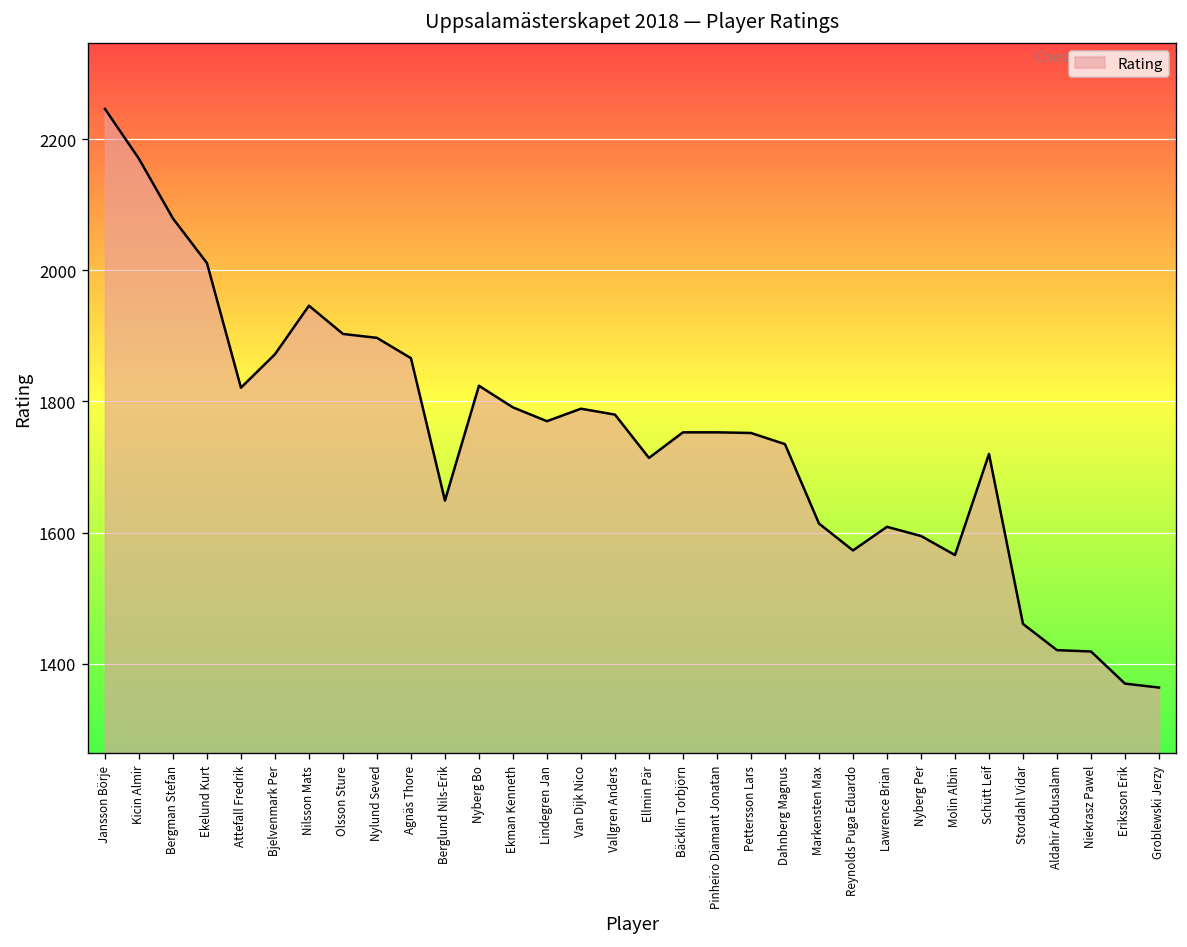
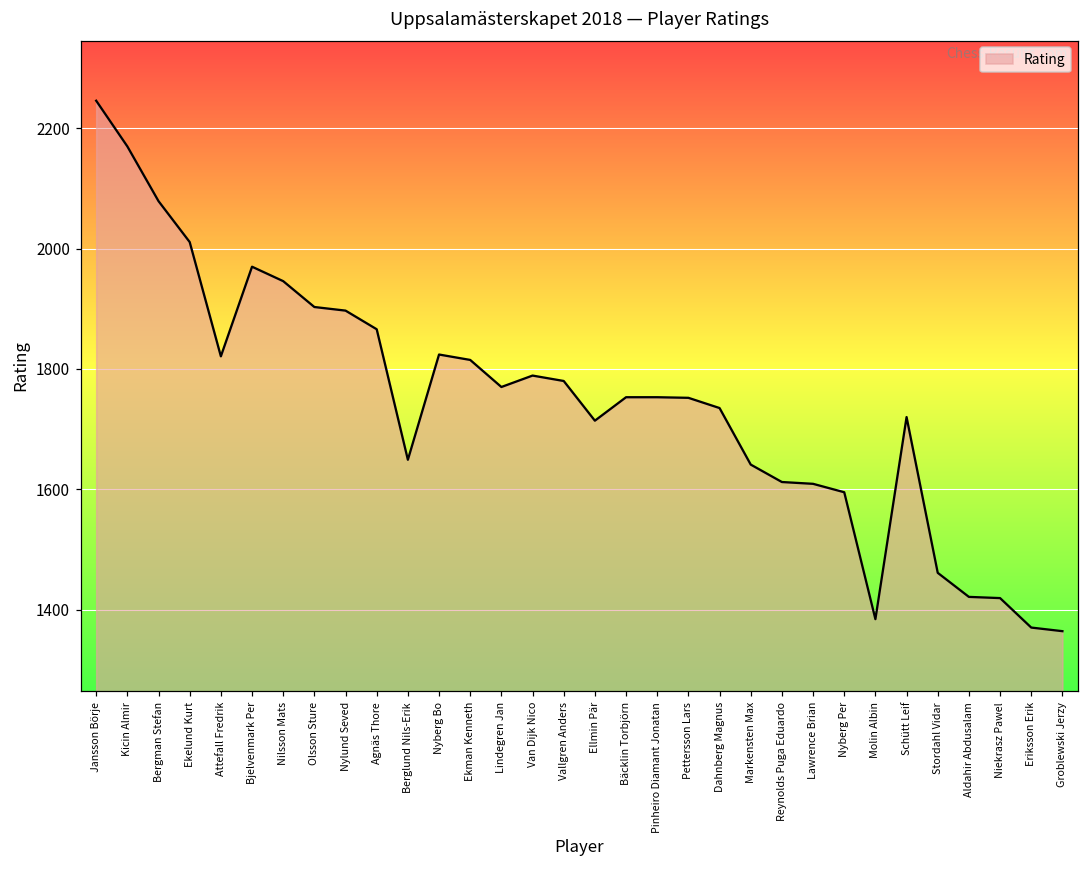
Bjelvenmark Per: 1870 -> 1970
Ekman Kenneth: 1790 -> 1820
Markensten Max: 1610 -> 1640
Reynolds Puga Eduardo: 1570 -> 1610
Molin Albin: 1570 -> 1380
